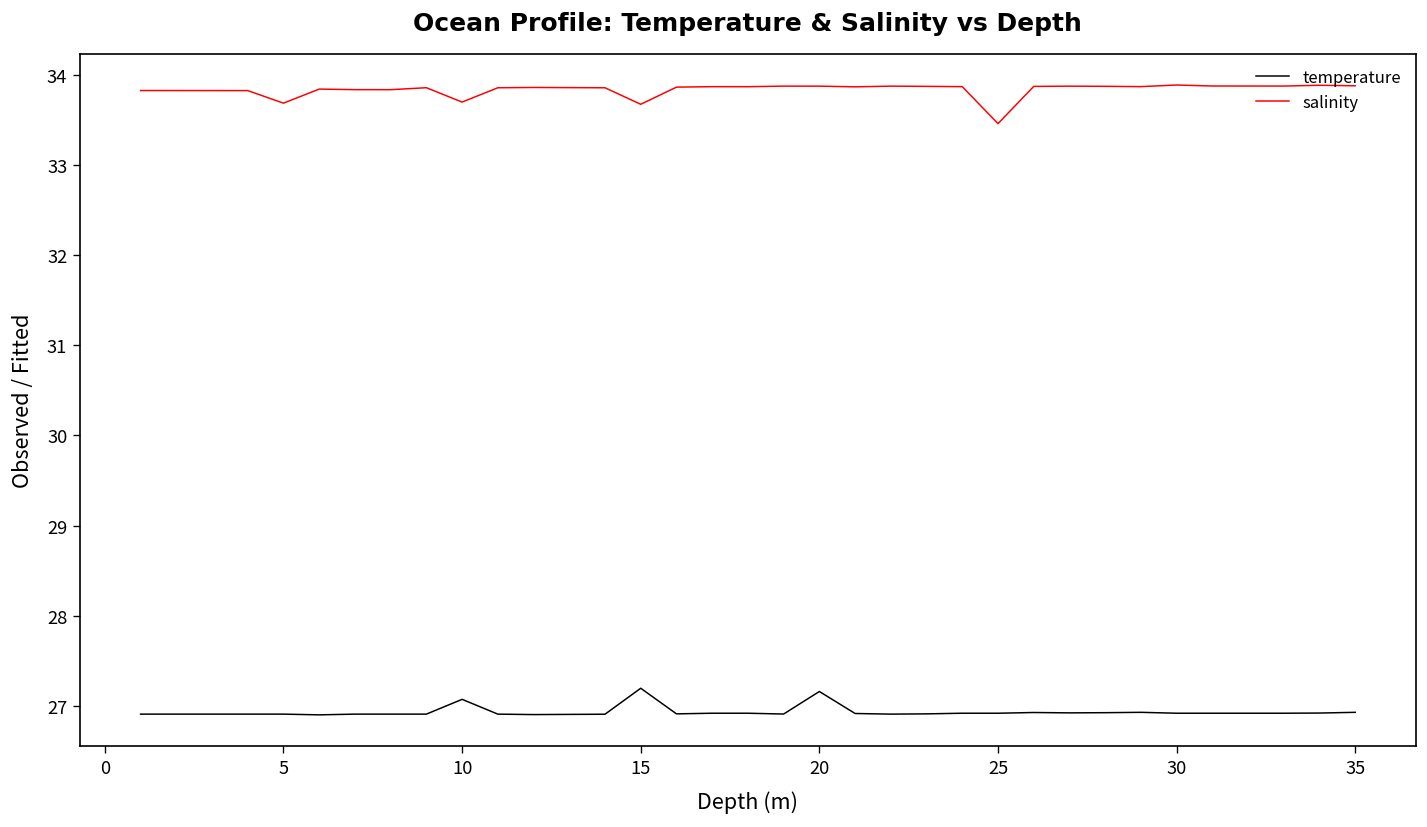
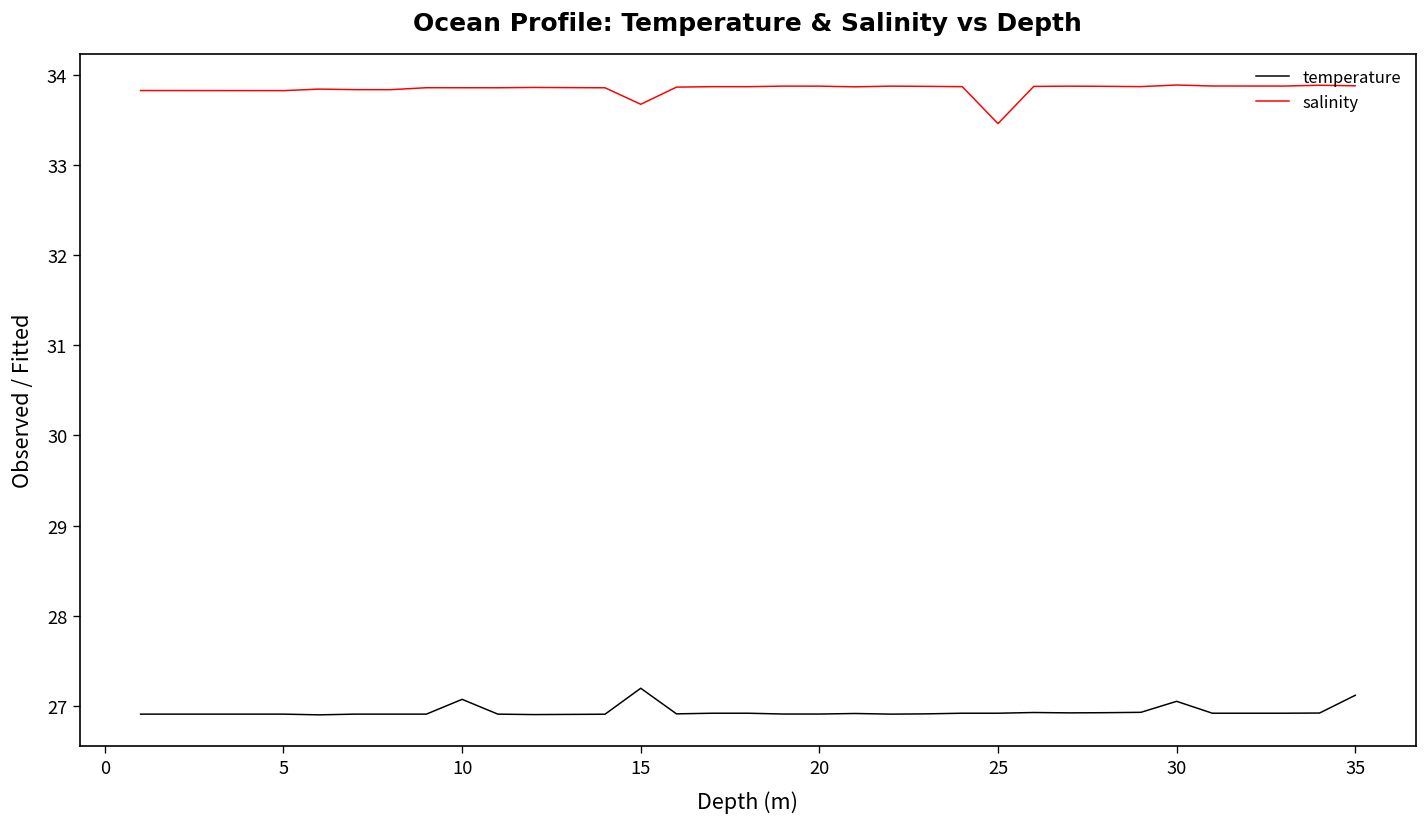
salinity, 5: 33.7 -> 33.8
salinity, 10: 33.7 -> 33.9
temperature, 20: 27.2 -> 26.9
temperature, 30: 26.9 -> 27.1
temperature, 35: 26.9 -> 27.1
